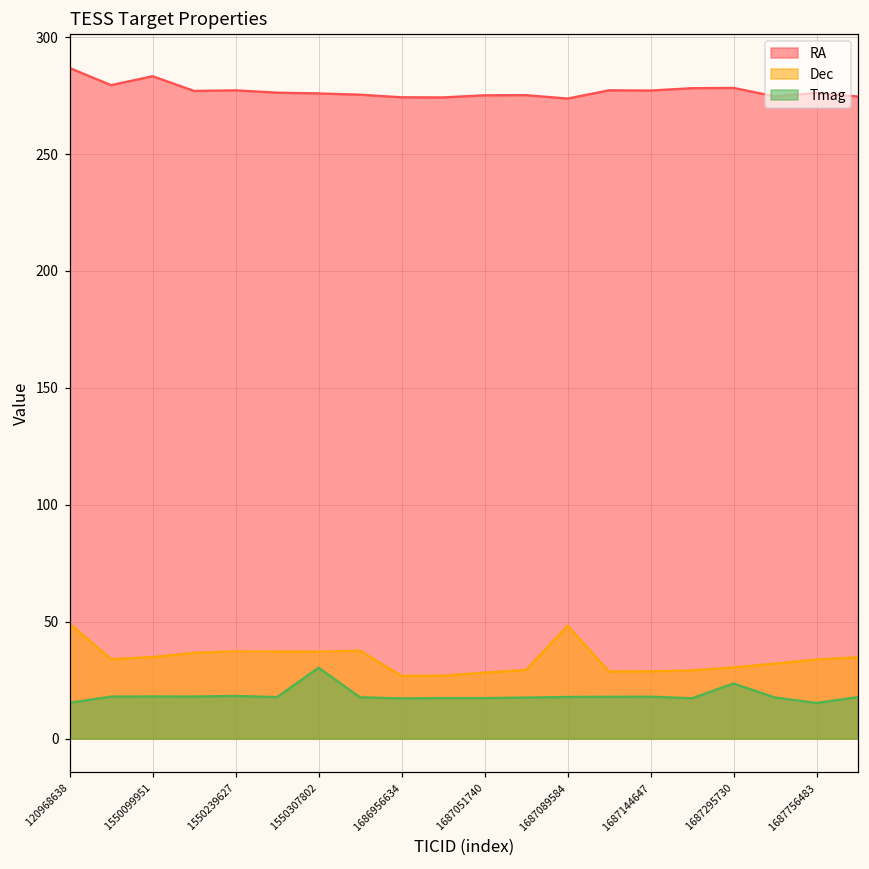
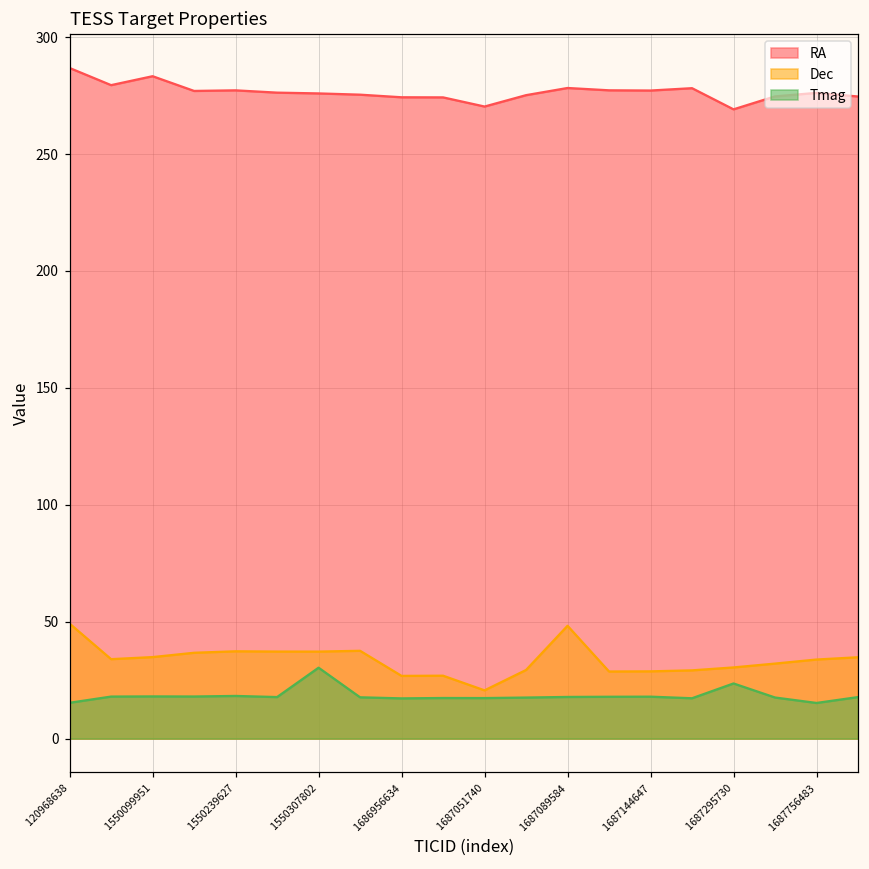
RA, 1687051740: 275 -> 270
Dec, 1687051740: 28 -> 21
RA, 1687089584: 274 -> 278
RA, 1687295730: 278 -> 269
